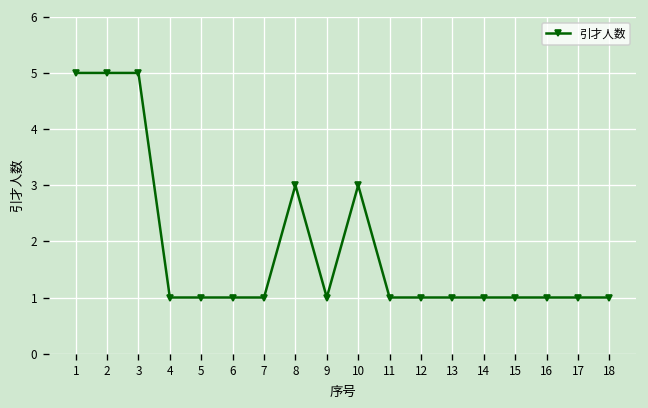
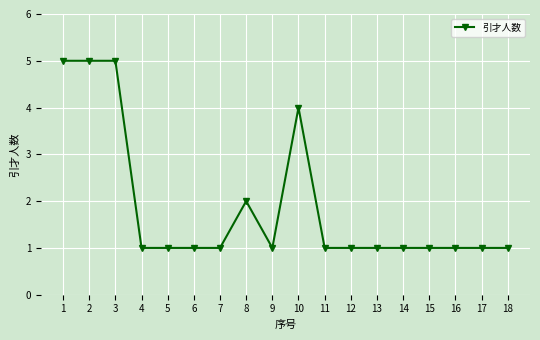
8: 3 -> 2
10: 3 -> 4
